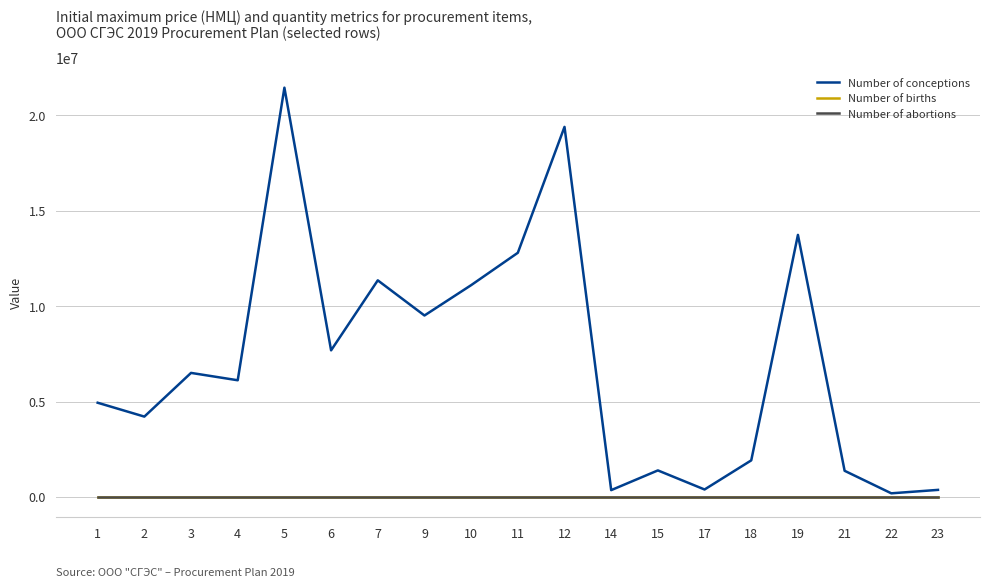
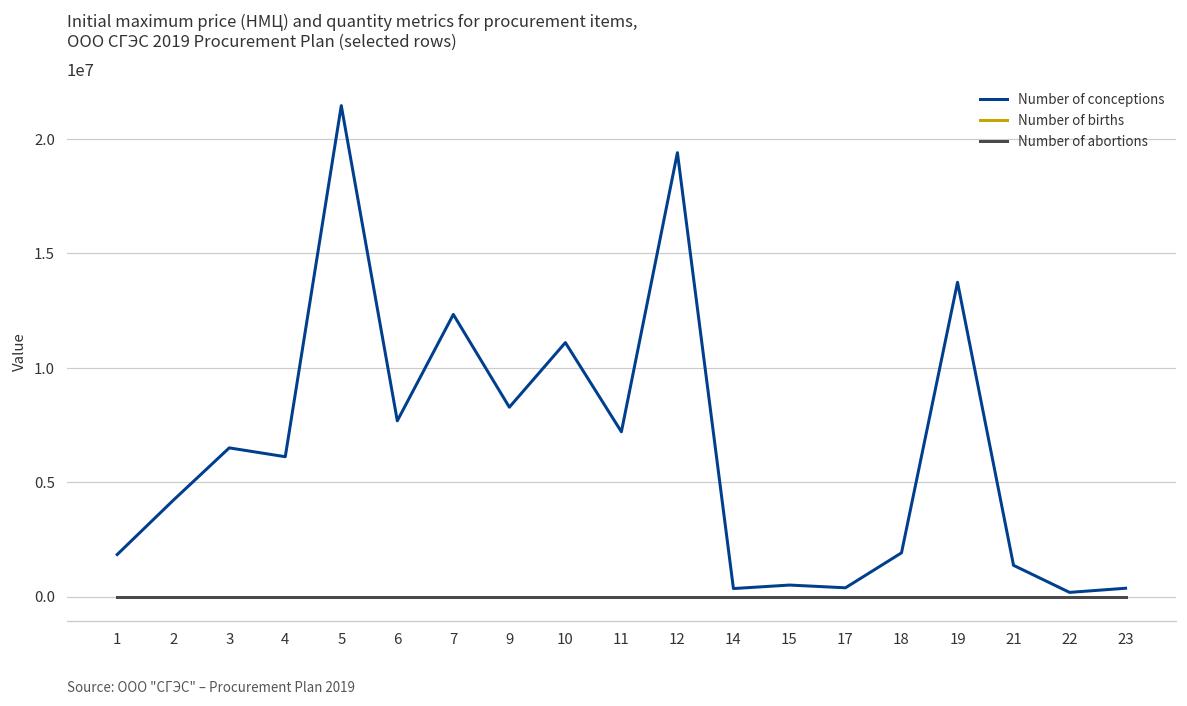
Number of conceptions, 1: 4900000 -> 1800000
Number of conceptions, 7: 11400000 -> 12300000
Number of conceptions, 9: 9500000 -> 8300000
Number of conceptions, 11: 12800000 -> 7200000
Number of conceptions, 15: 1400000 -> 500000
